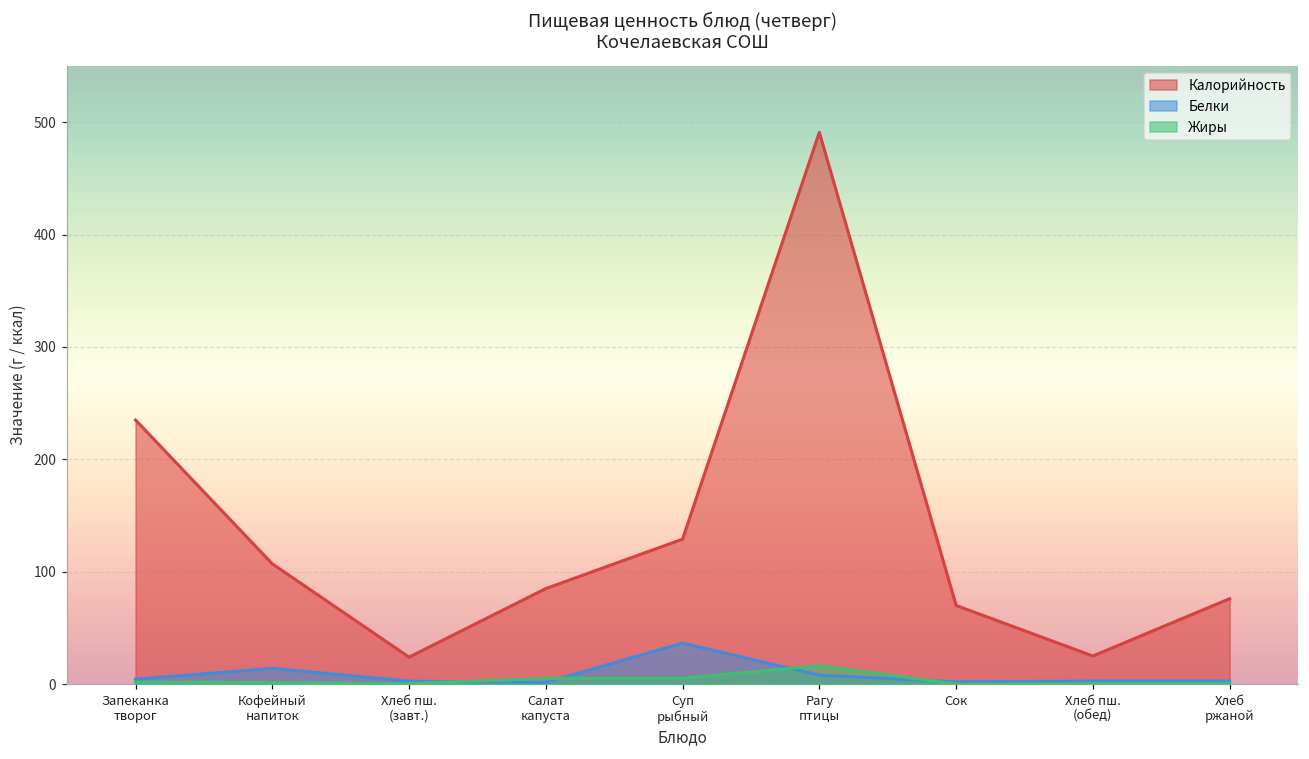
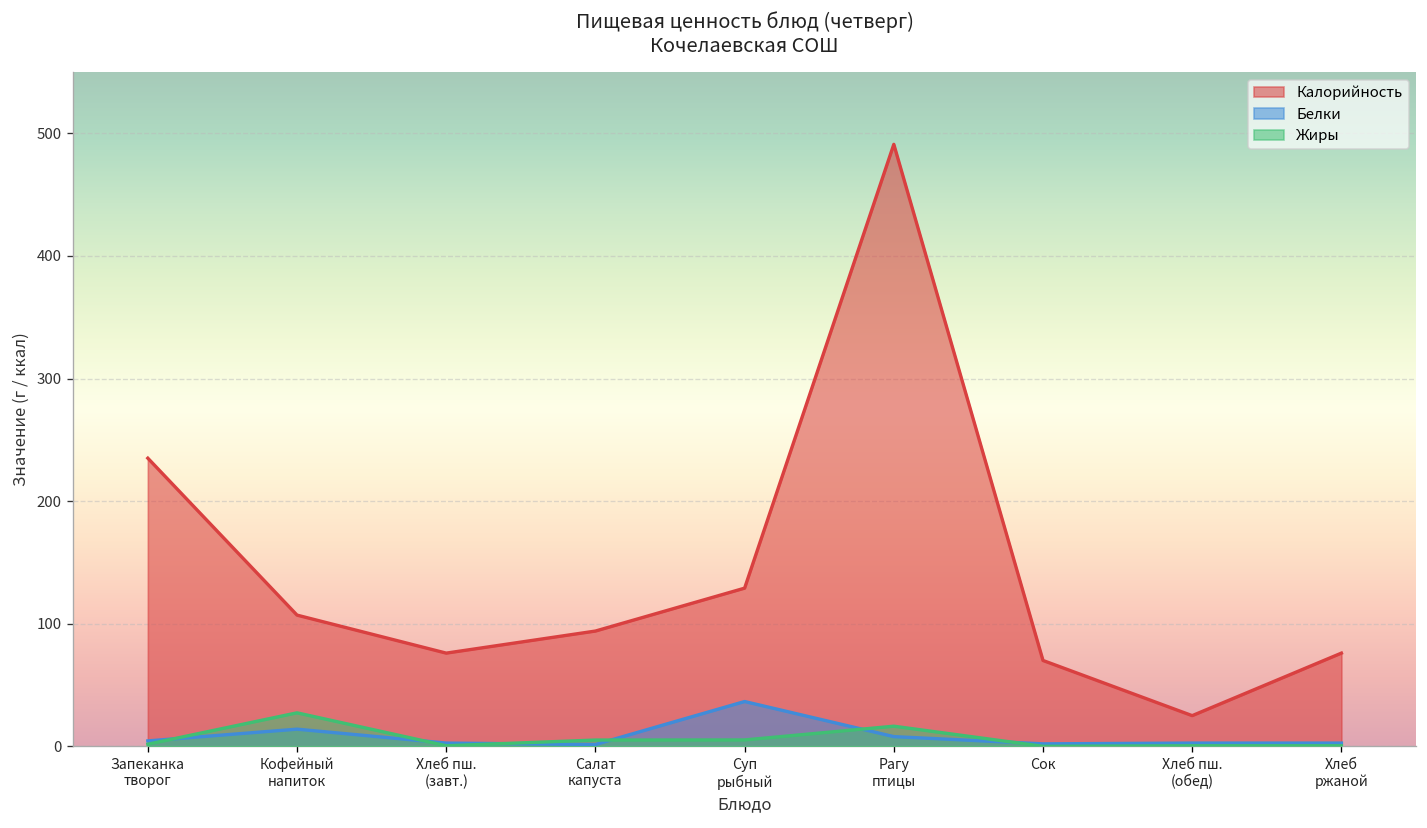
Жиры, Кофейный напиток: 1 -> 27
Калорийность, Хлеб пш. (завт.): 24 -> 76
Калорийность, Салат капуста: 85 -> 94
